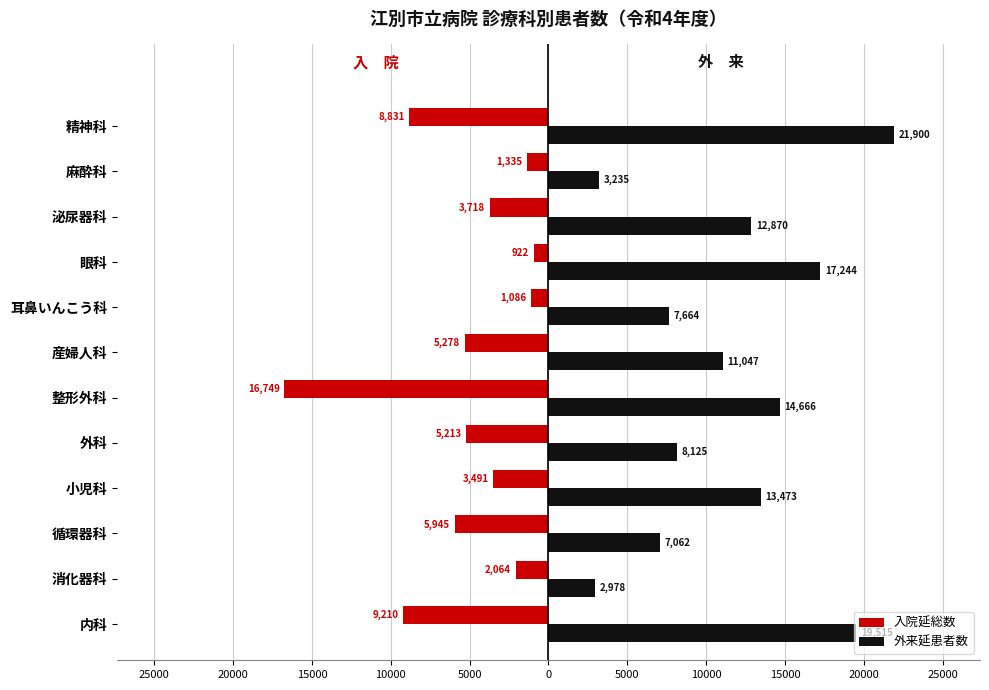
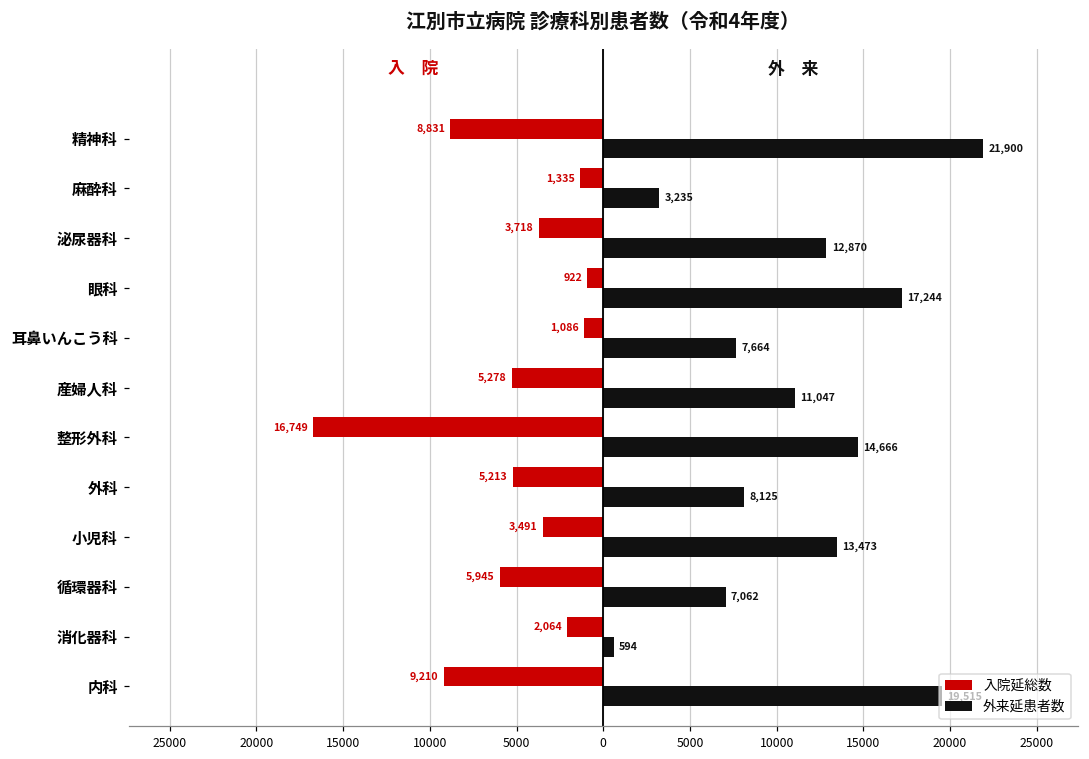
外来延患者数, 消化器科: 2,978 -> 594
